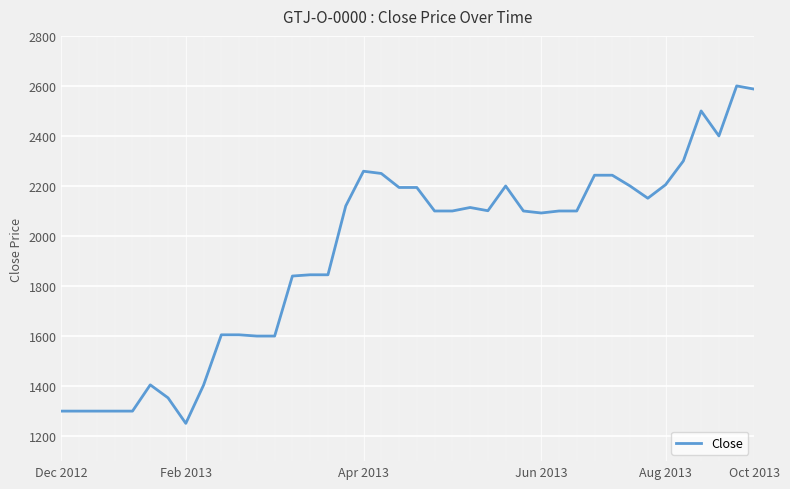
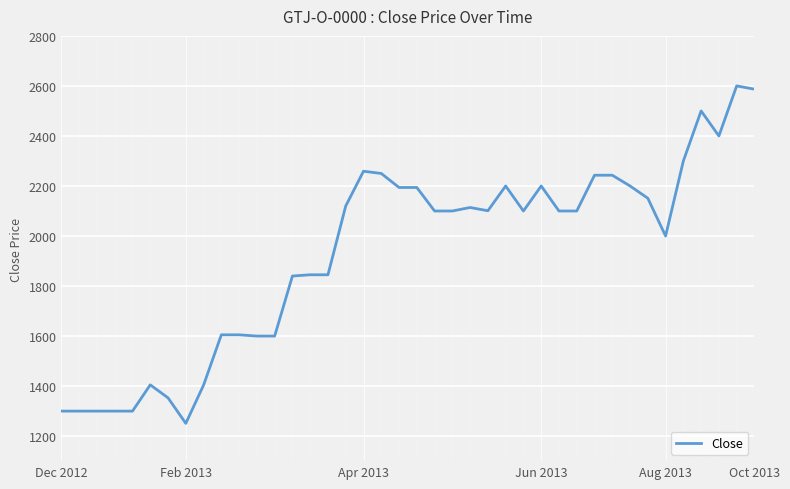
Jun 2013: 2090 -> 2200
Aug 2013: 2210 -> 2000
